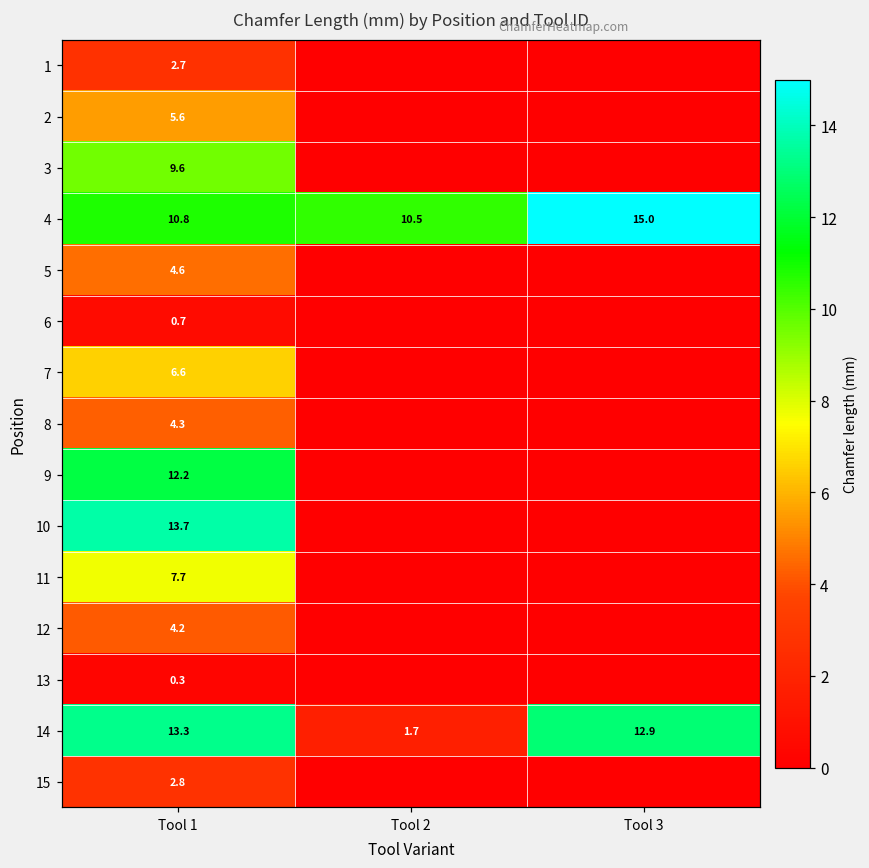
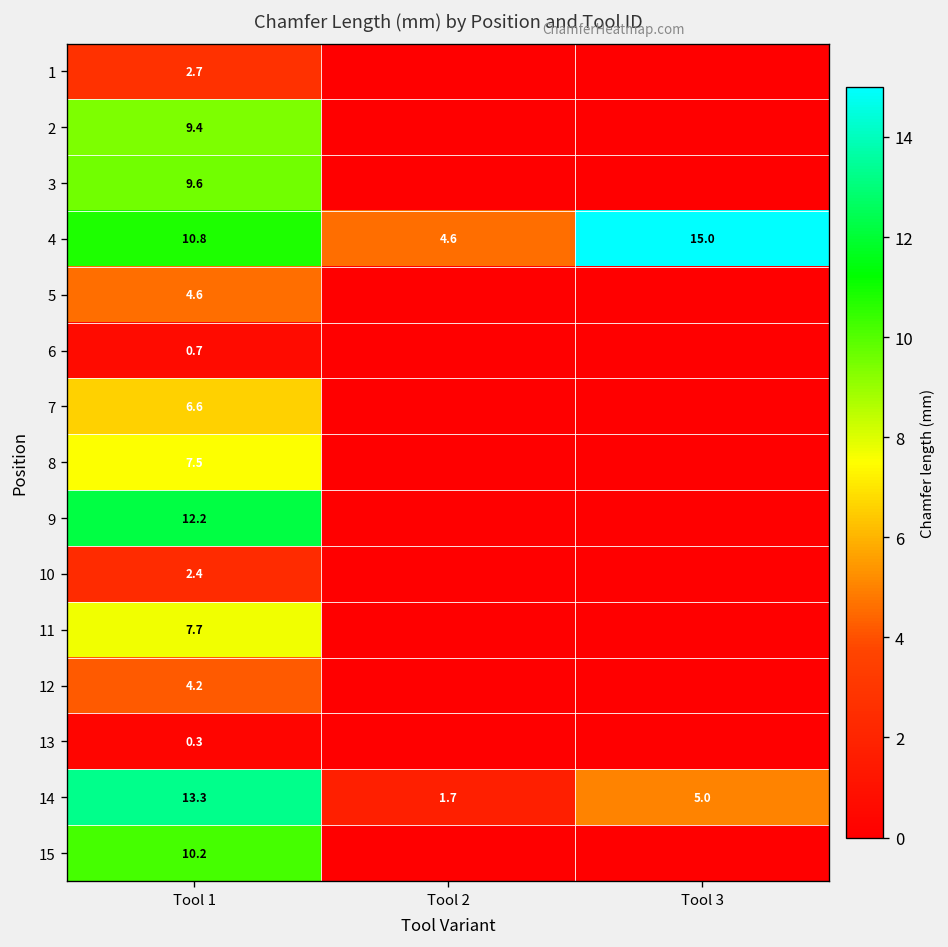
2, Tool 1: 5.6 -> 9.4
4, Tool 2: 10.5 -> 4.6
8, Tool 1: 4.3 -> 7.5
10, Tool 1: 13.7 -> 2.4
14, Tool 3: 12.9 -> 5.0
15, Tool 1: 2.8 -> 10.2
